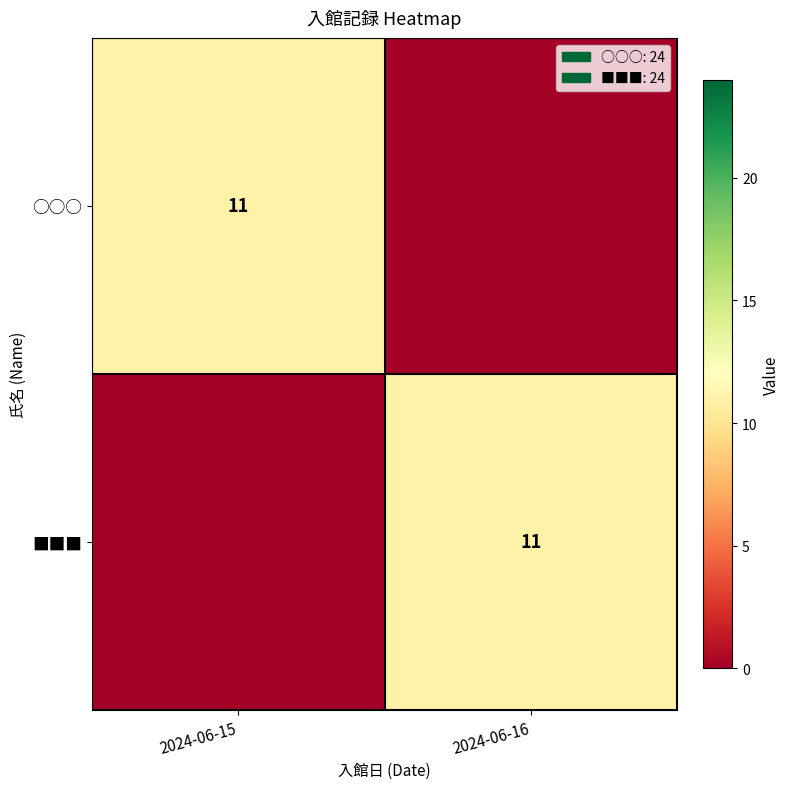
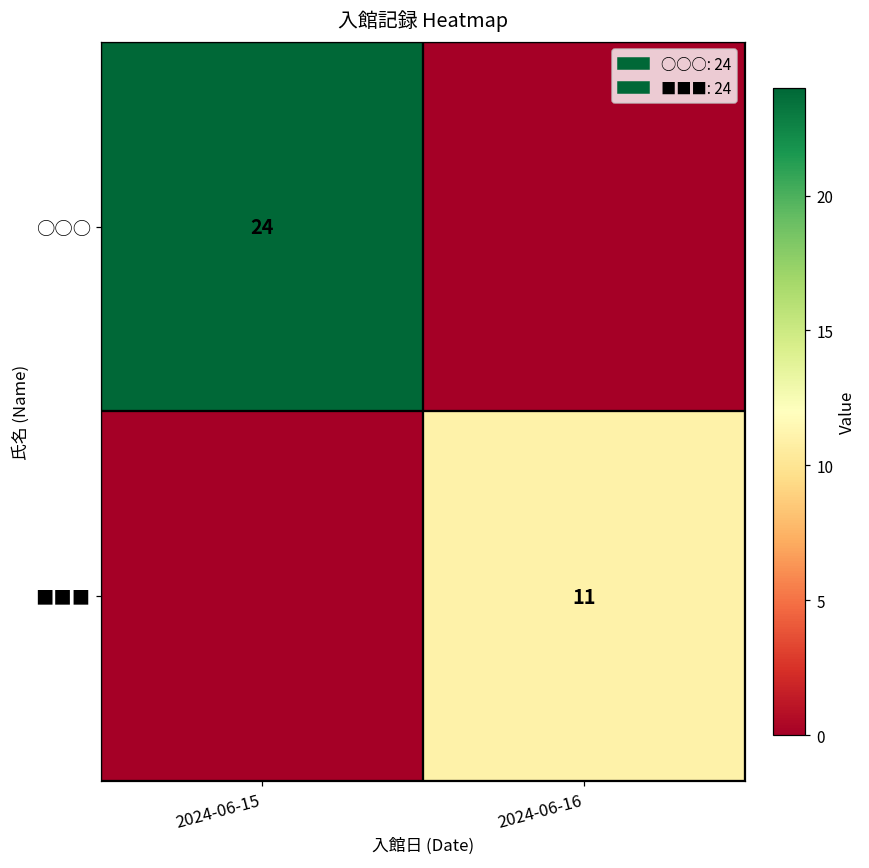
○○○, 2024-06-15: 11 -> 24
